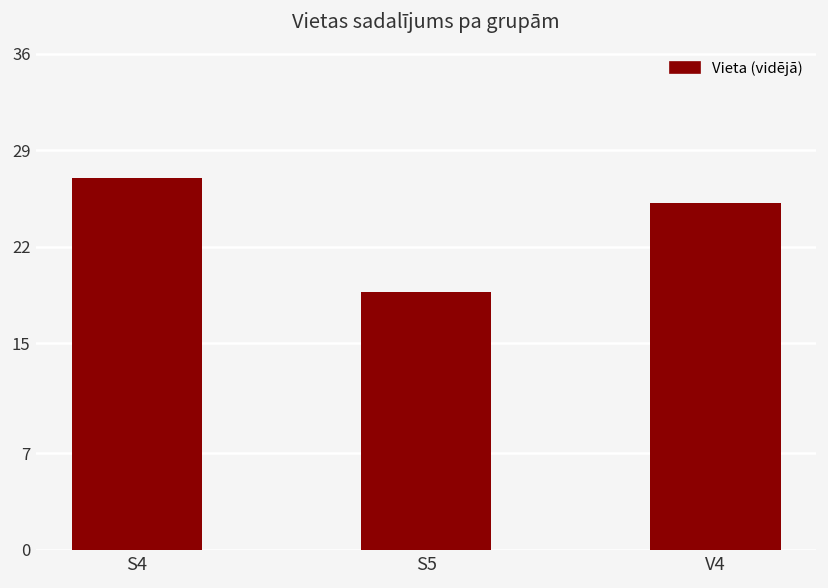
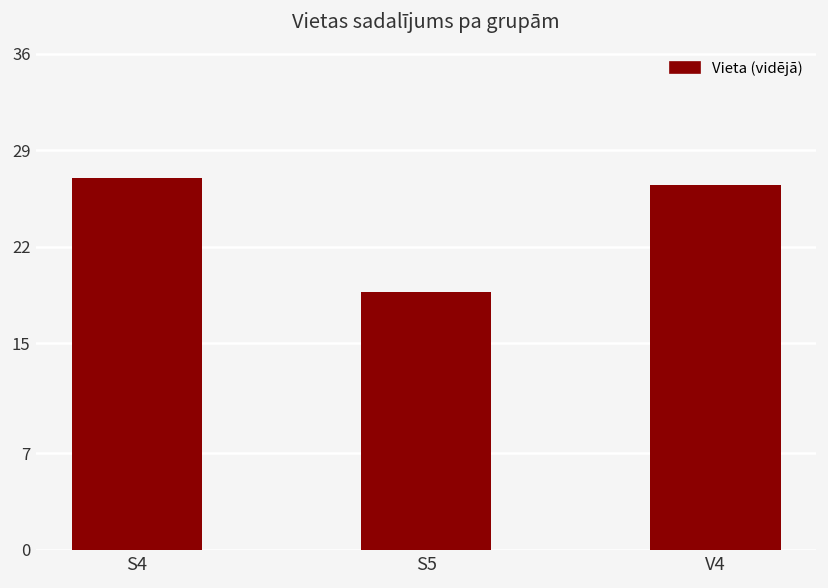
V4: 25.2 -> 26.5
